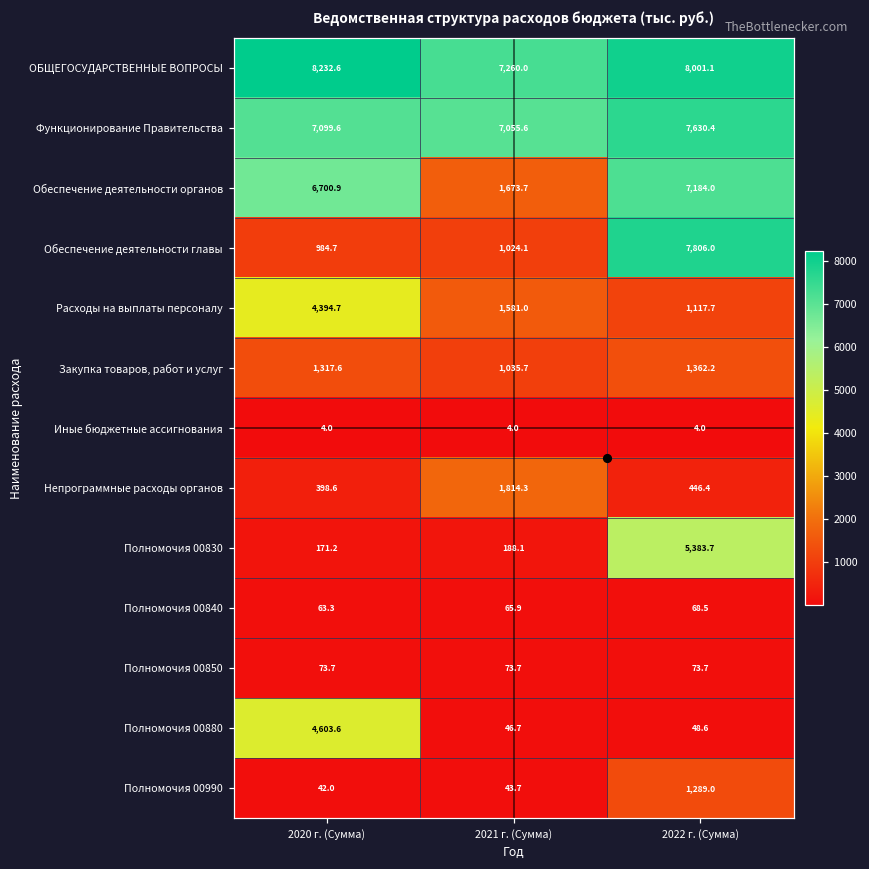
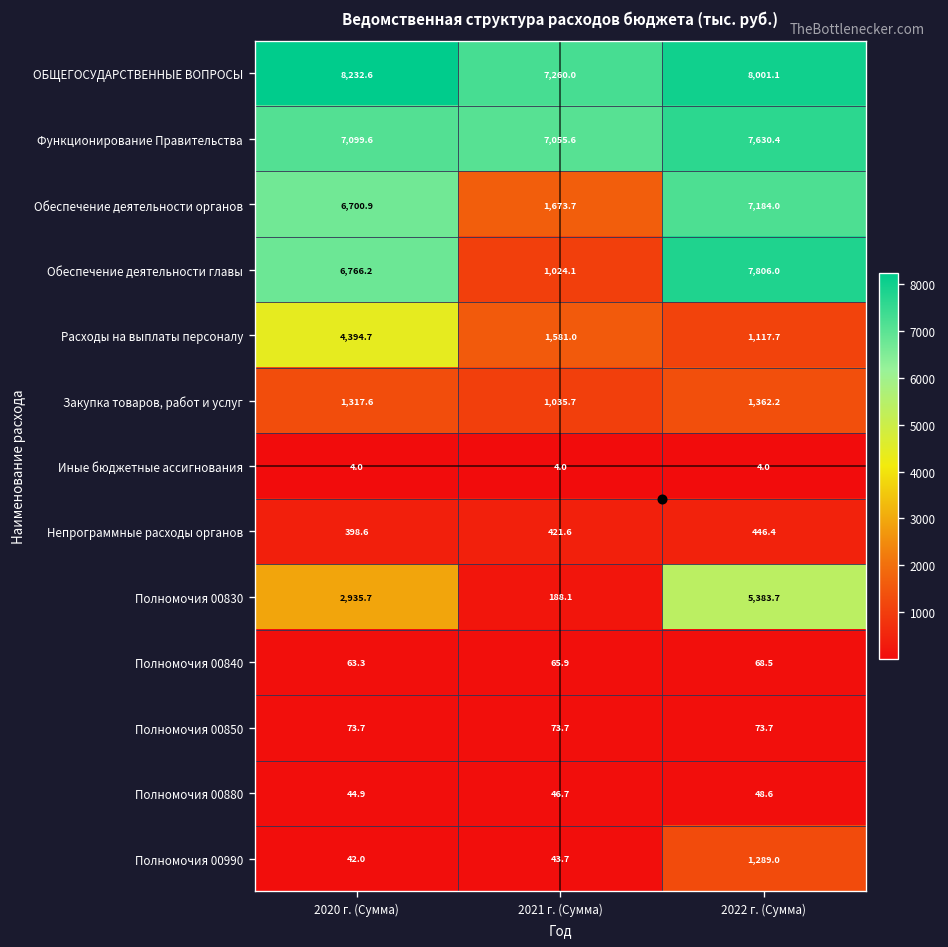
Обеспечение деятельности главы, 2020 г. (Сумма): 984.7 -> 6,766.2
Непрограммные расходы органов, 2021 г. (Сумма): 1,814.3 -> 421.6
Полномочия 00830, 2020 г. (Сумма): 171.2 -> 2,935.7
Полномочия 00880, 2020 г. (Сумма): 4,603.6 -> 44.9
